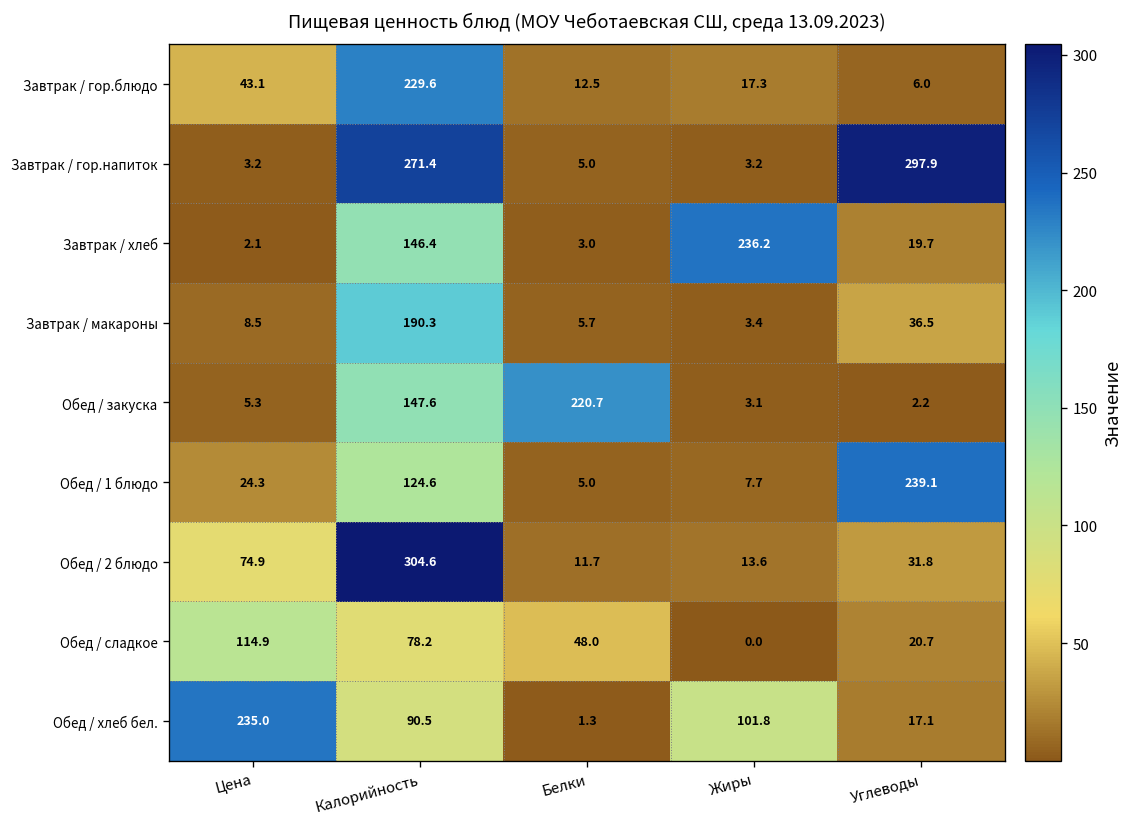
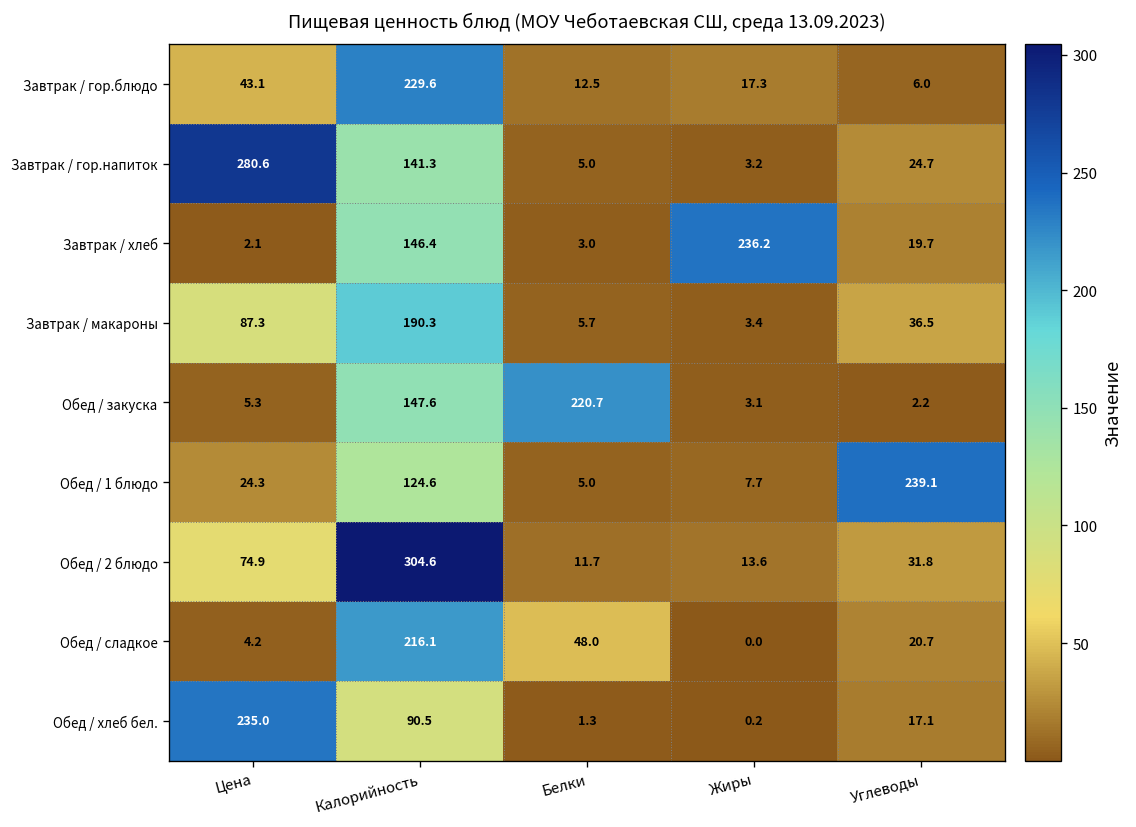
Завтрак / гор.напиток, Цена: 3.2 -> 280.6
Завтрак / гор.напиток, Калорийность: 271.4 -> 141.3
Завтрак / гор.напиток, Углеводы: 297.9 -> 24.7
Завтрак / макароны, Цена: 8.5 -> 87.3
Обед / сладкое, Цена: 114.9 -> 4.2
Обед / сладкое, Калорийность: 78.2 -> 216.1
Обед / хлеб бел., Жиры: 101.8 -> 0.2
